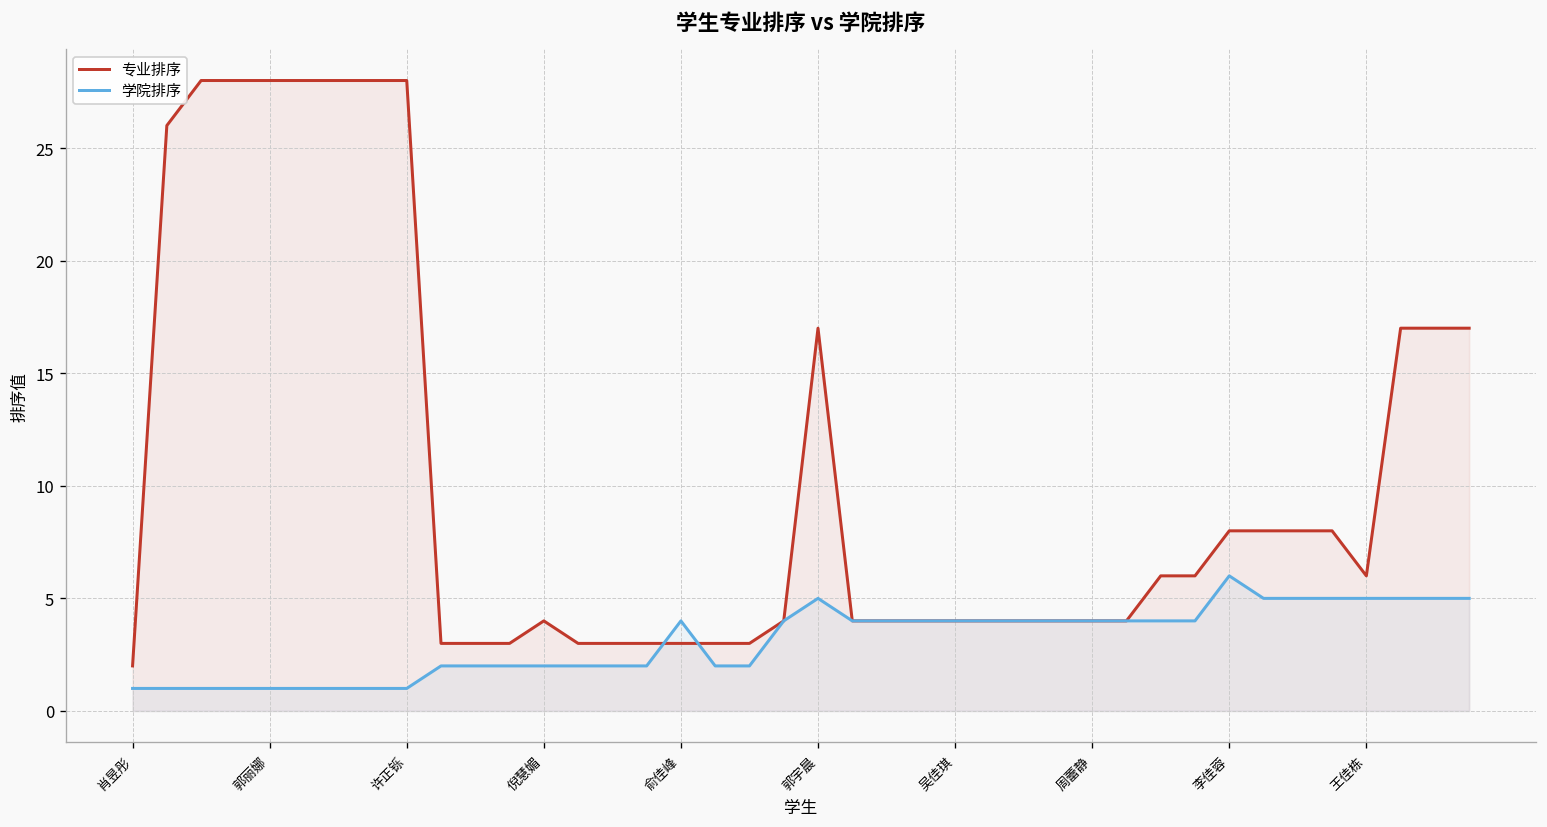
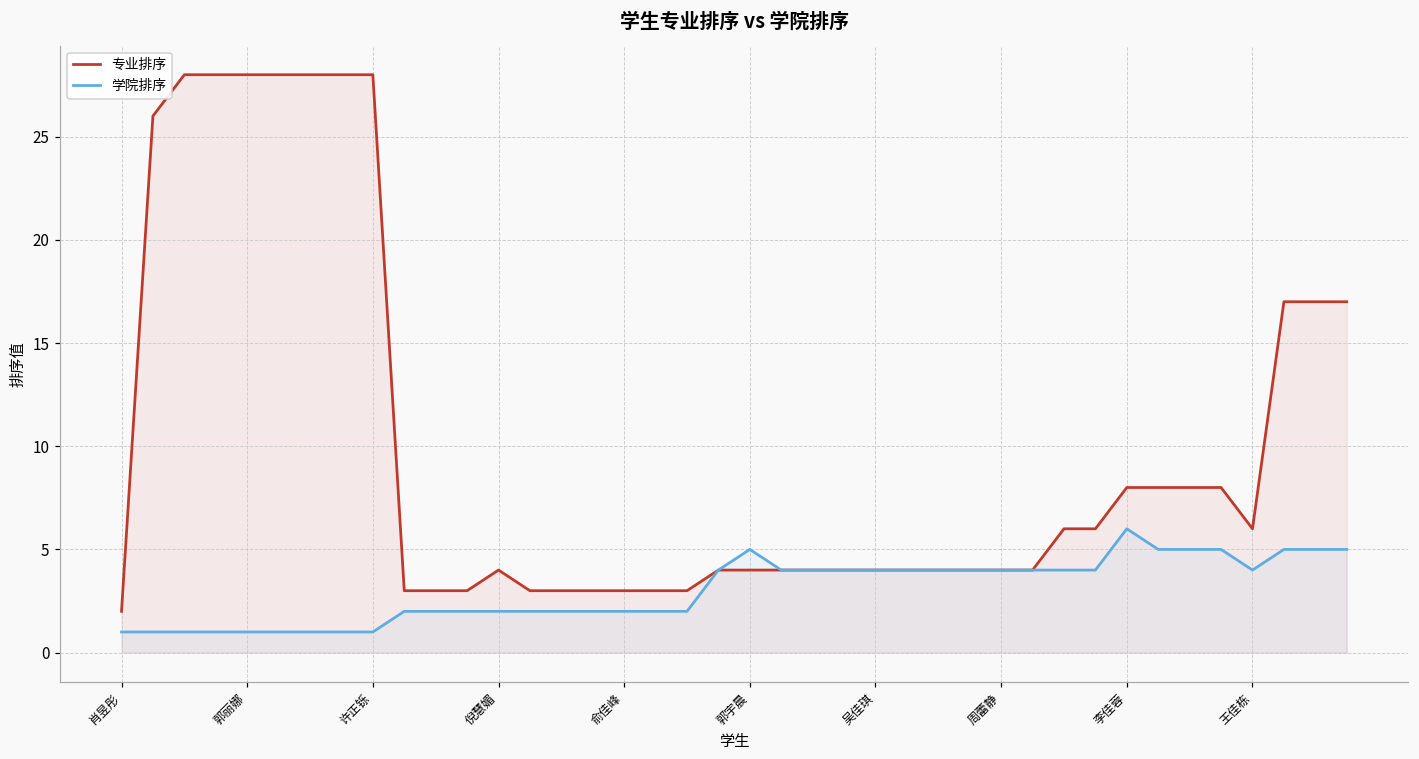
学院排序, 俞佳峰: 4 -> 2
专业排序, 郭宇晨: 17 -> 4
学院排序, 王佳栋: 5 -> 4
